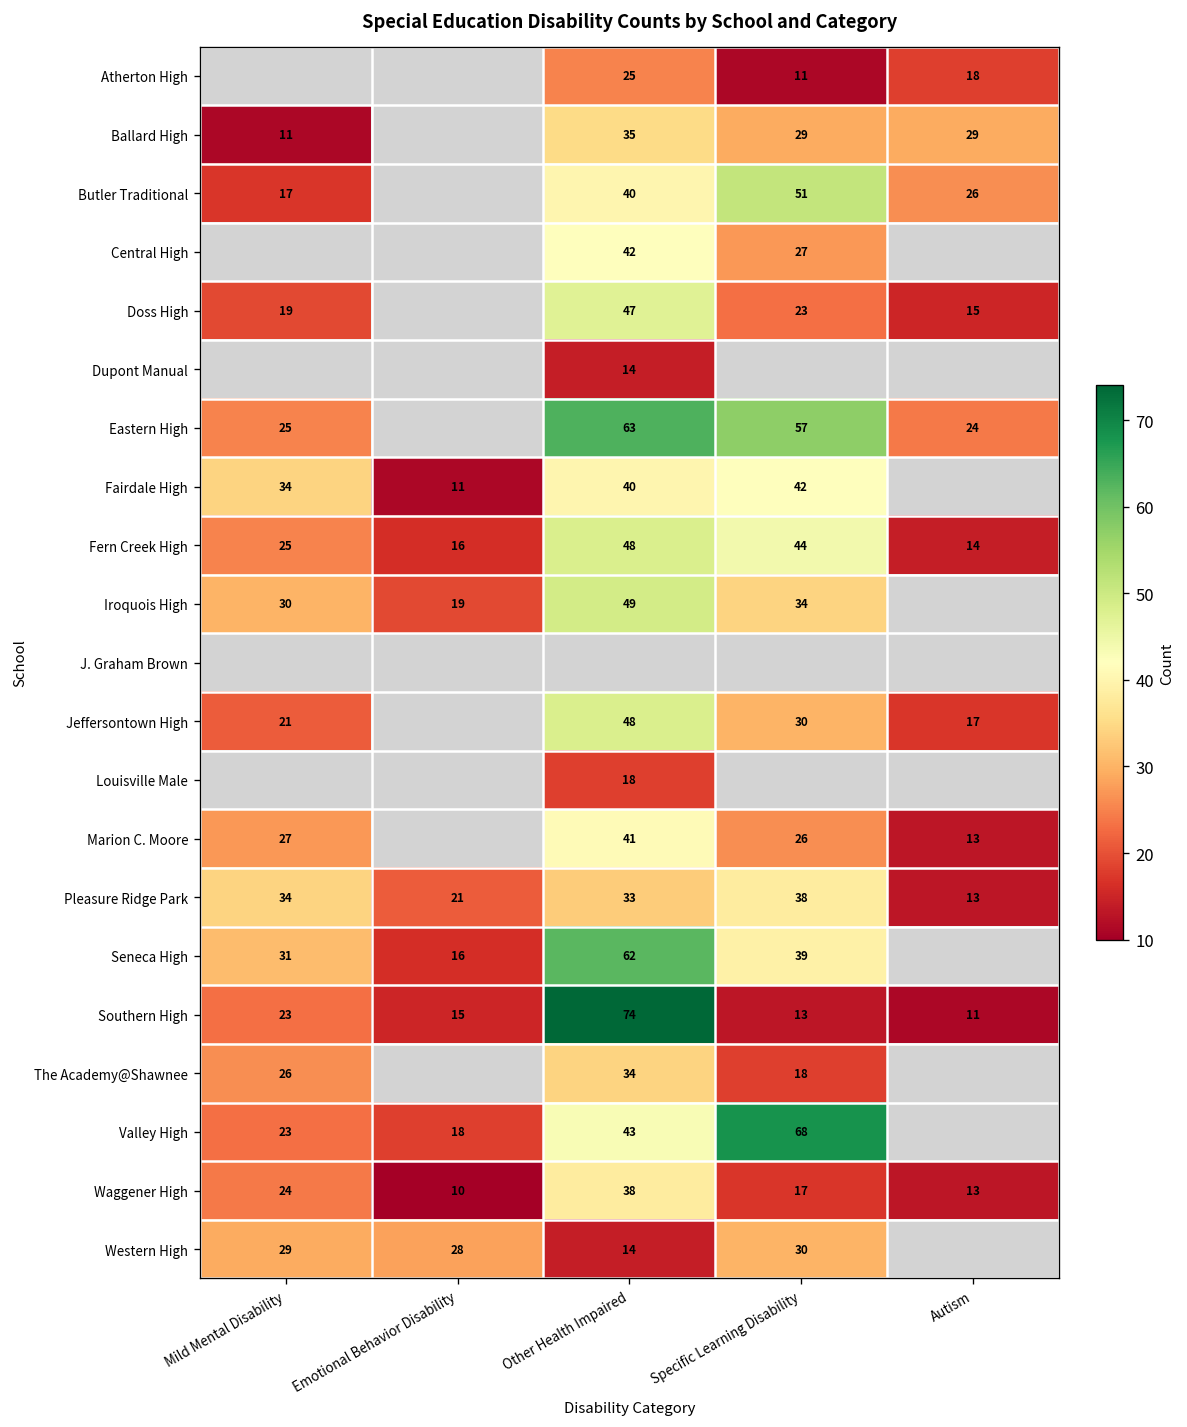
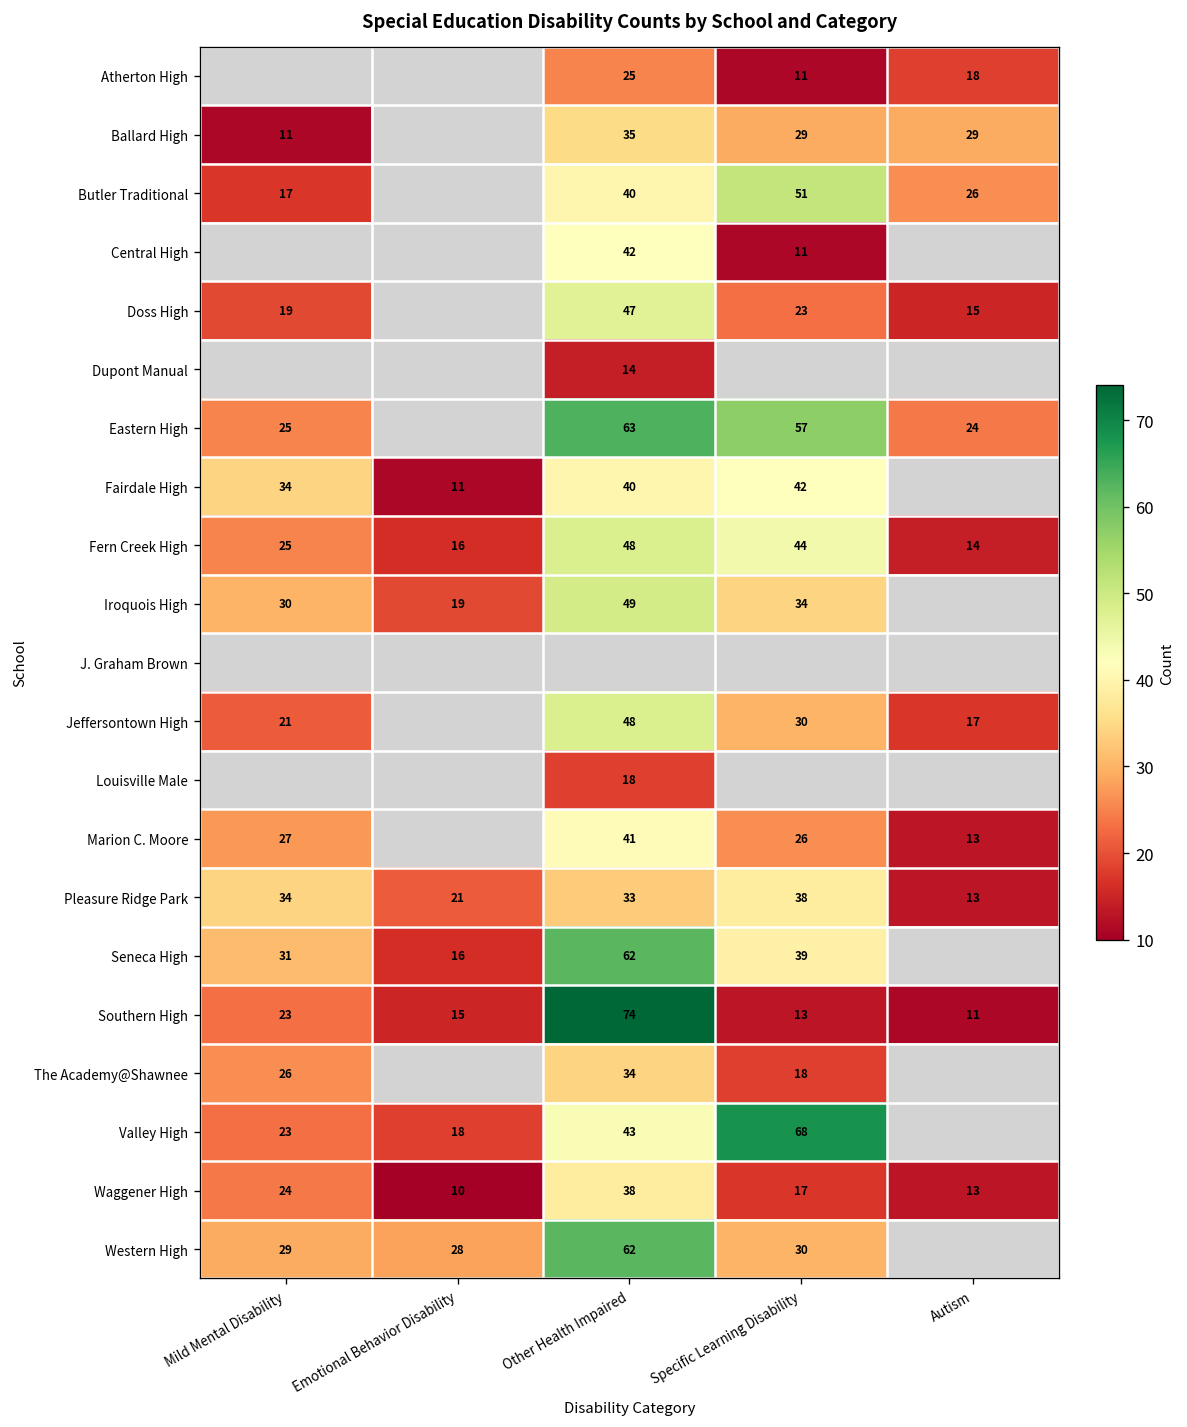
Central High, Specific Learning Disability: 27 -> 11
Western High, Other Health Impaired: 14 -> 62
